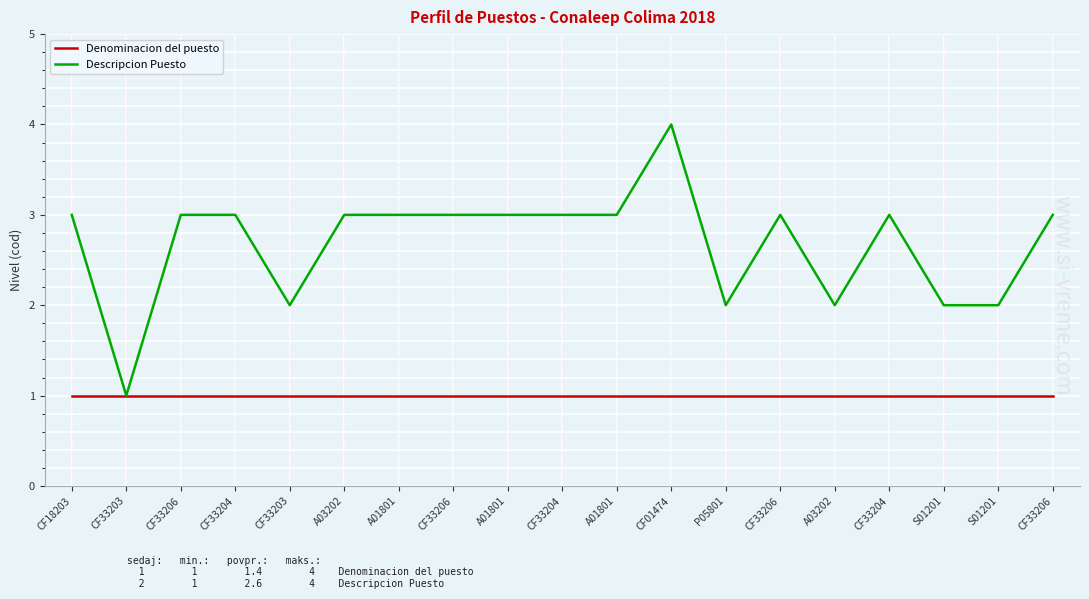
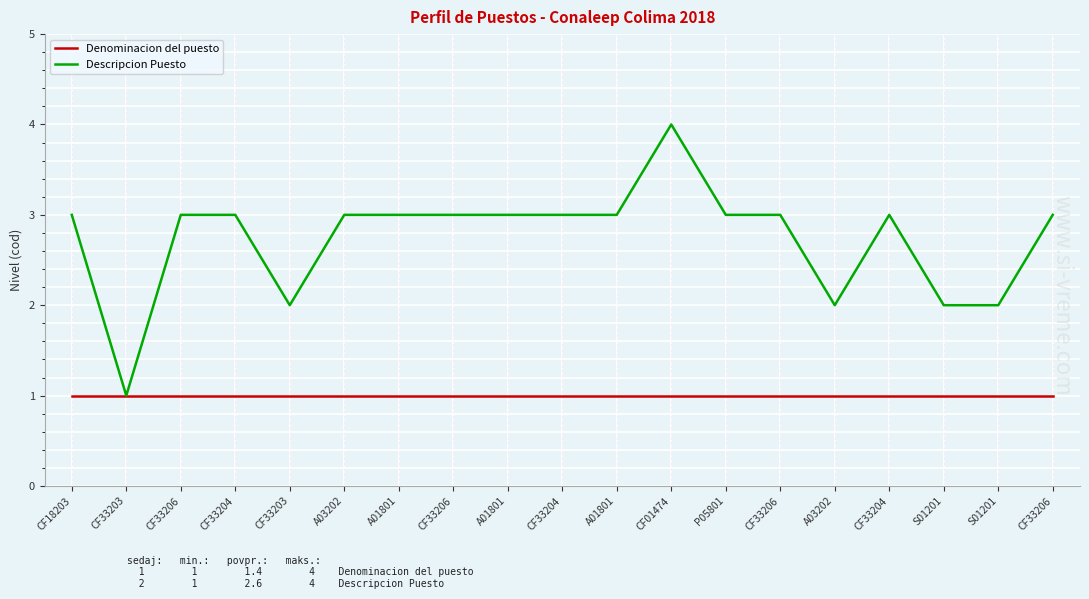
Descripcion Puesto, P05801: 2 -> 3
